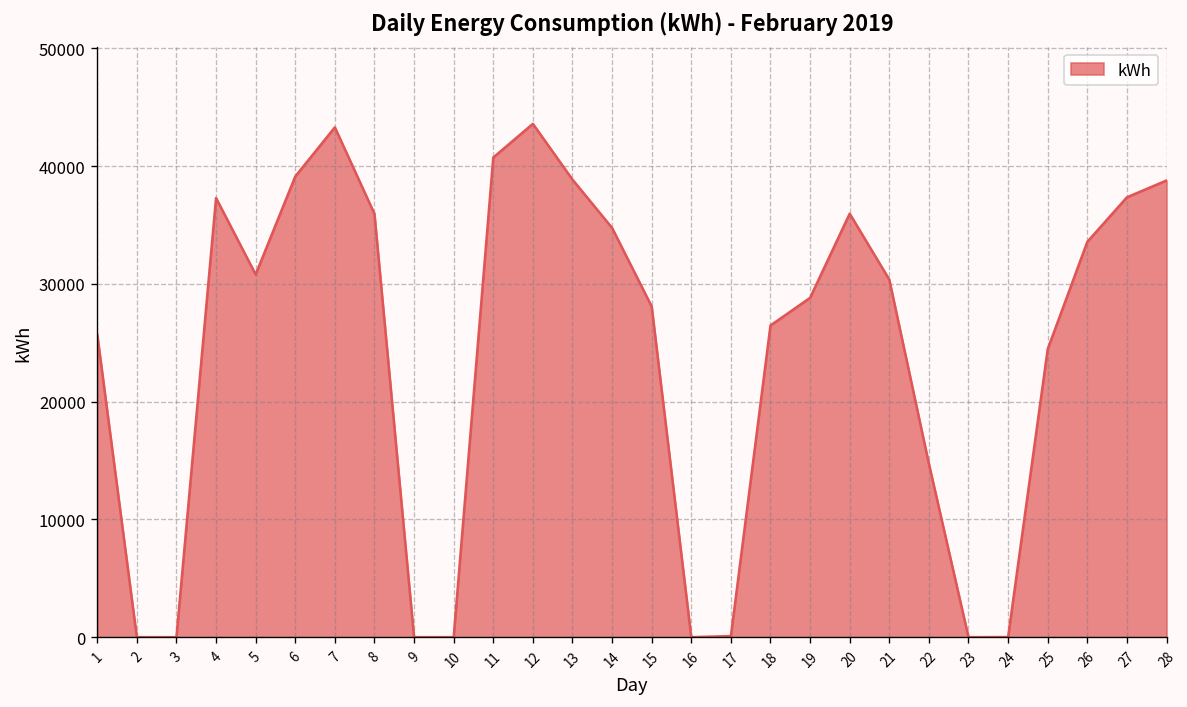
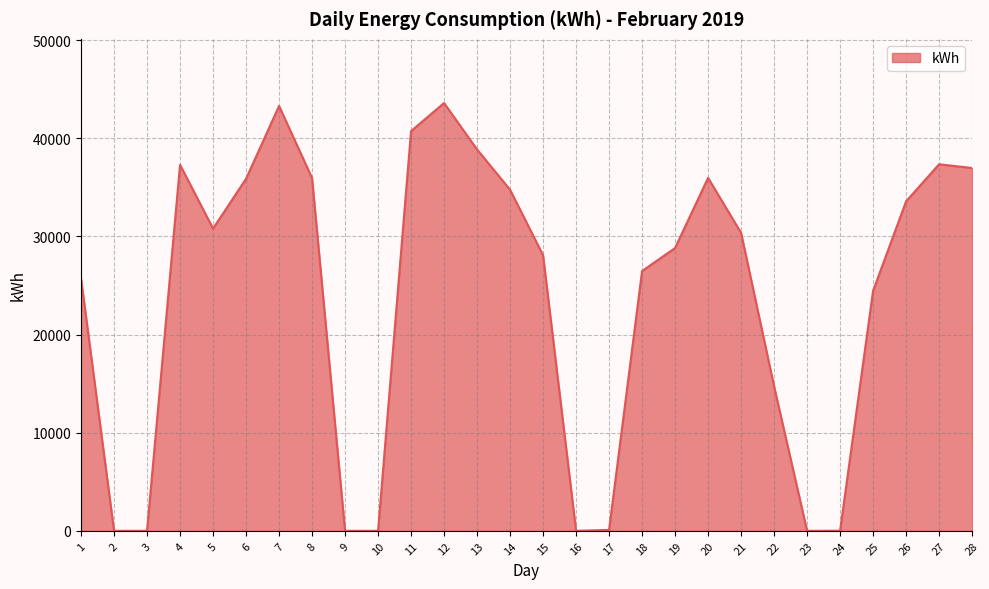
6: 39000 -> 36000
28: 39000 -> 37000
